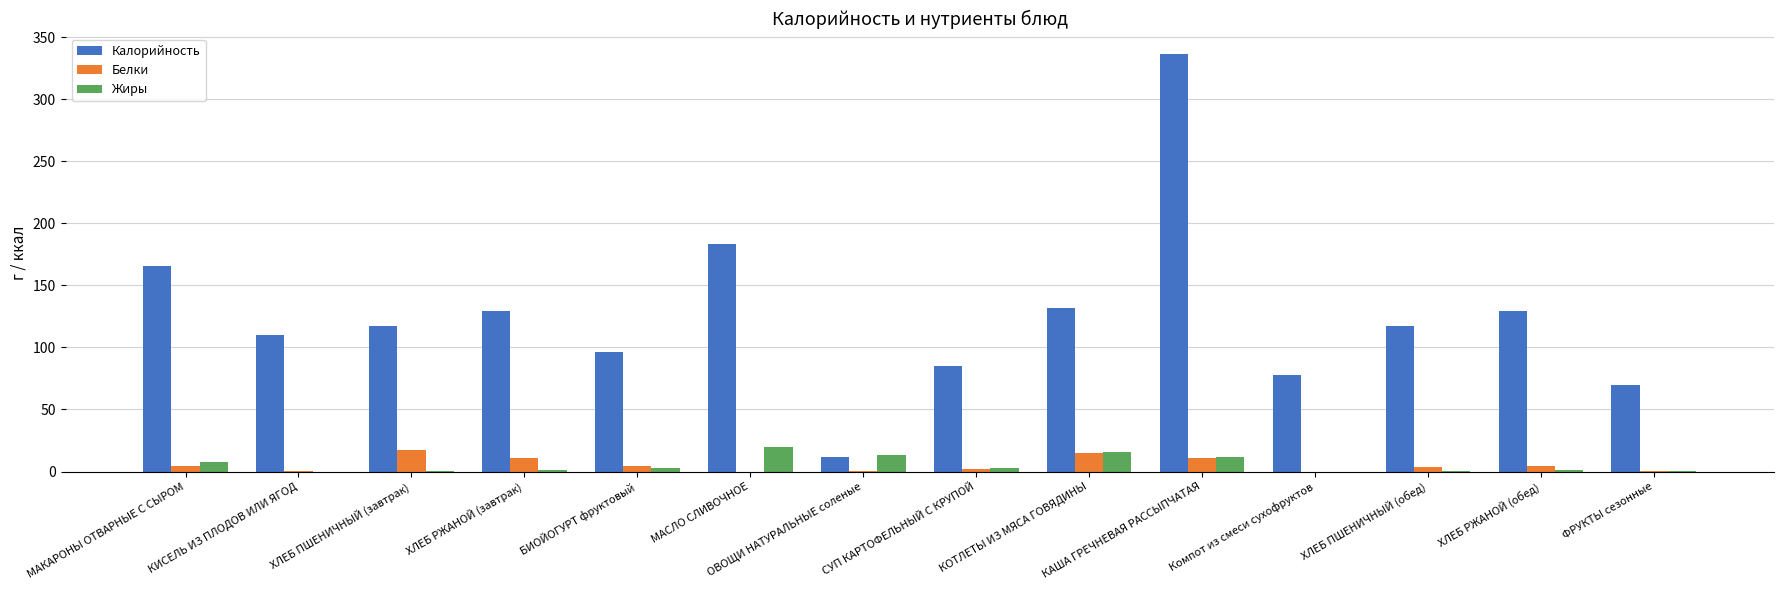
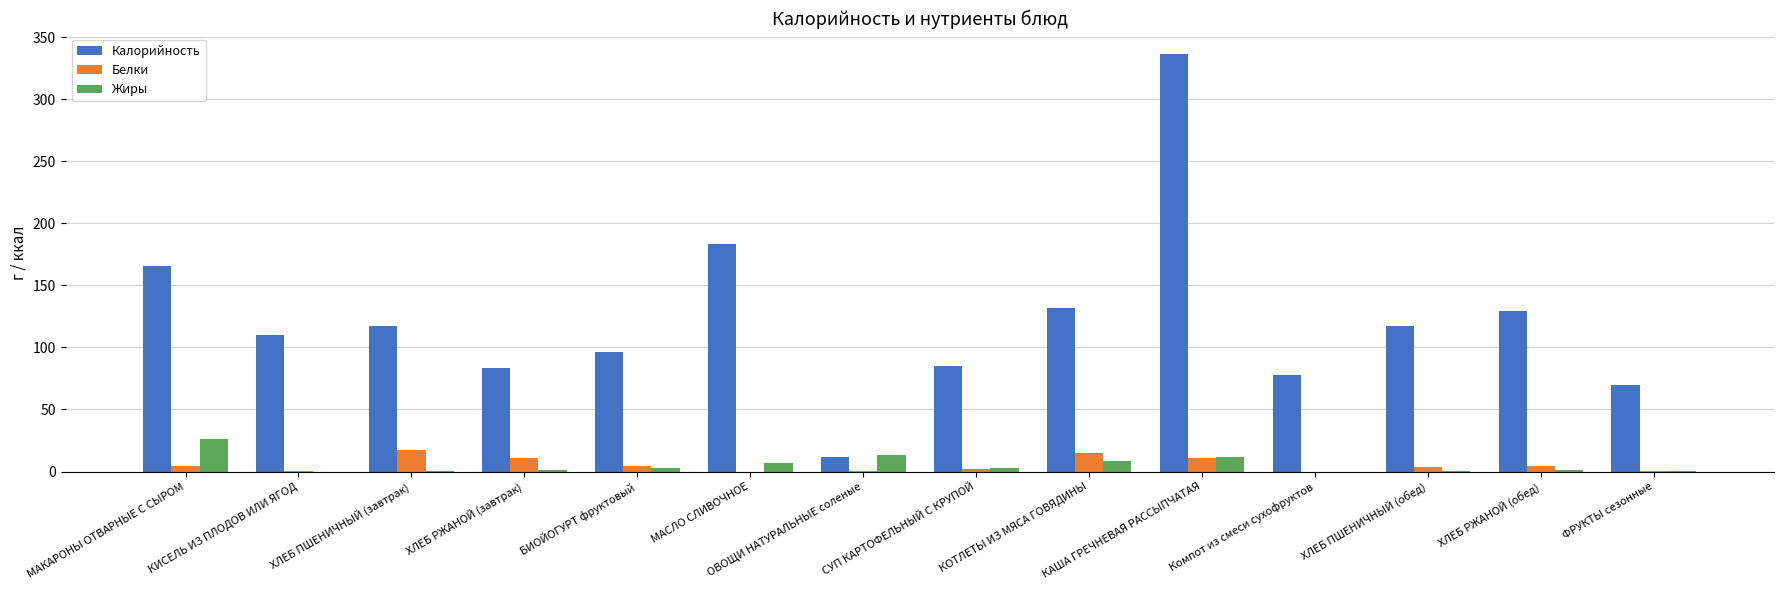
Жиры, МАКАРОНЫ ОТВАРНЫЕ С СЫРОМ: 8 -> 26
Калорийность, ХЛЕБ РЖАНОЙ (завтрак): 129 -> 83
Жиры, МАСЛО СЛИВОЧНОЕ: 20 -> 7
Жиры, КОТЛЕТЫ ИЗ МЯСА ГОВЯДИНЫ: 15 -> 8
